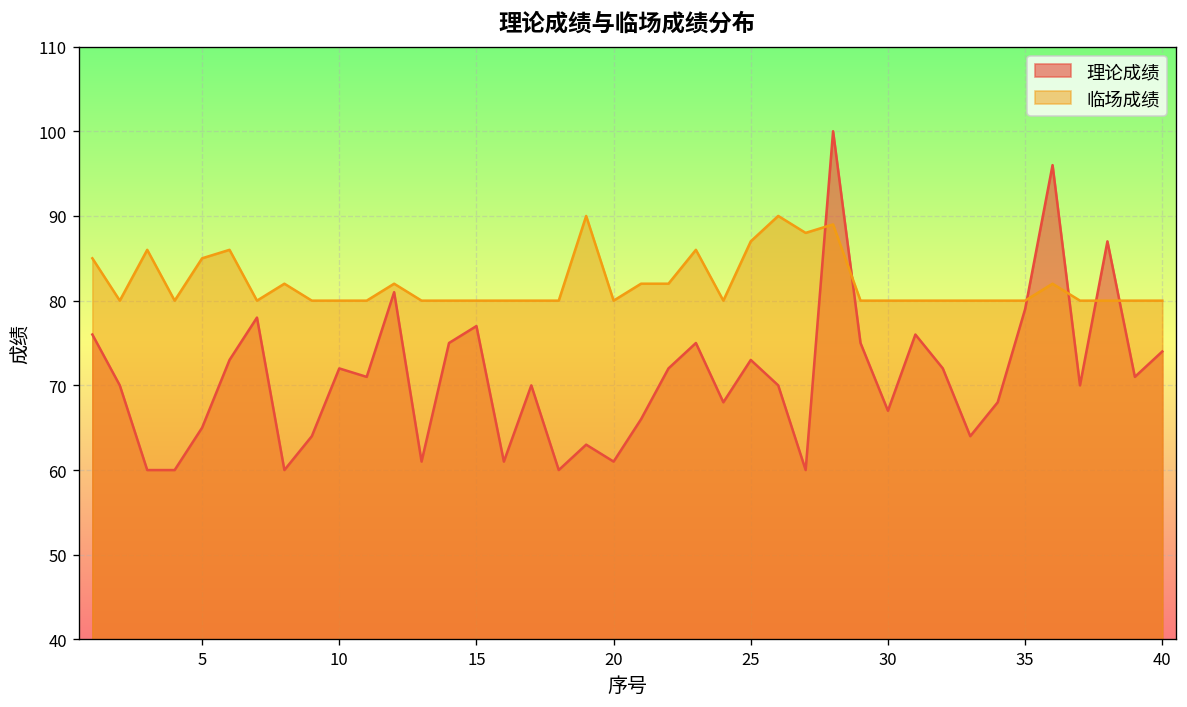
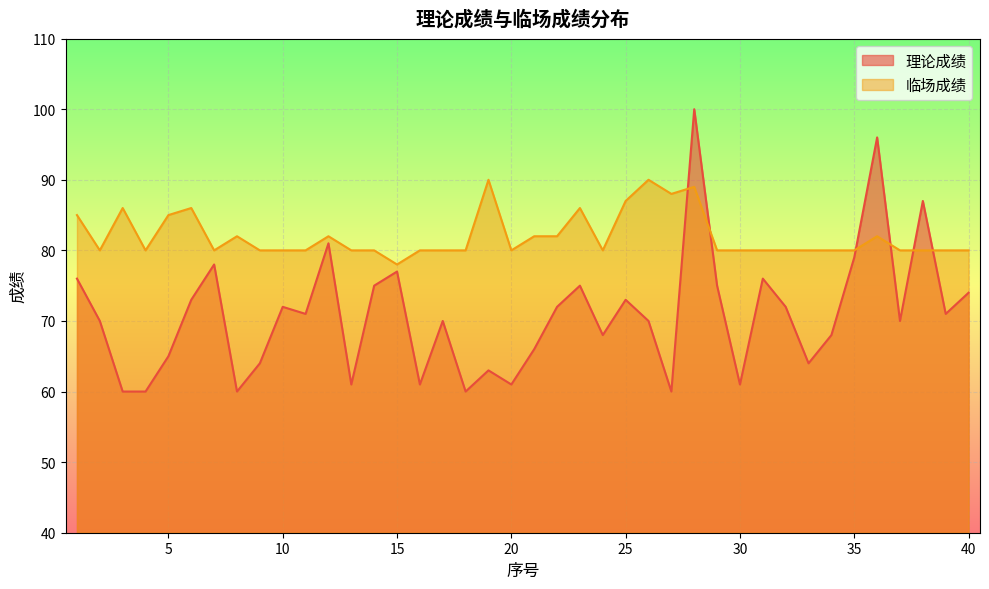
临场成绩, 15: 80 -> 78
理论成绩, 30: 67 -> 61
